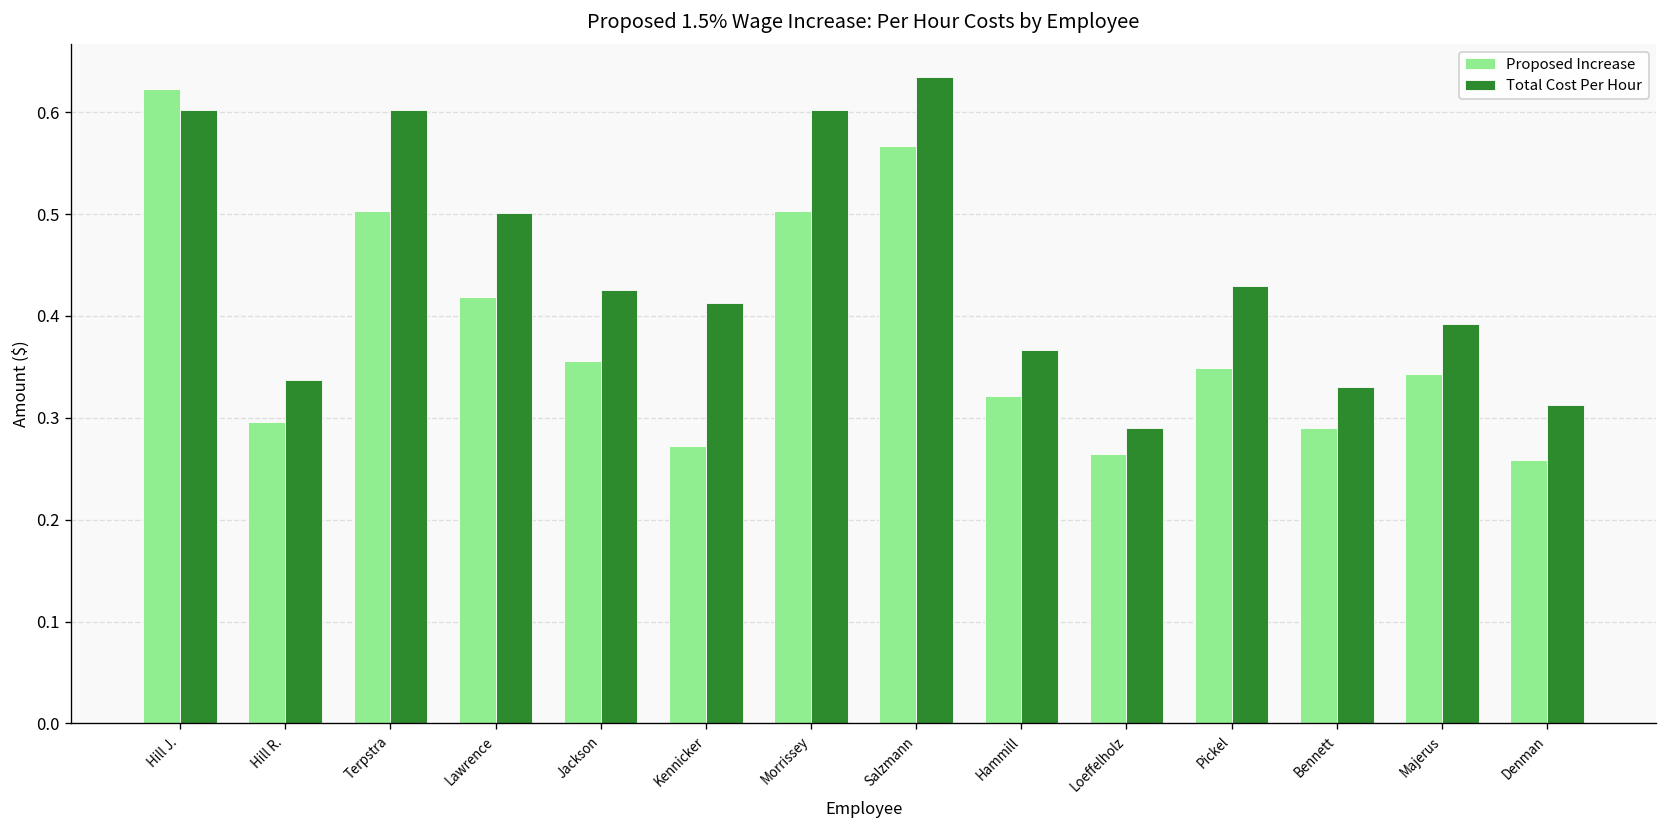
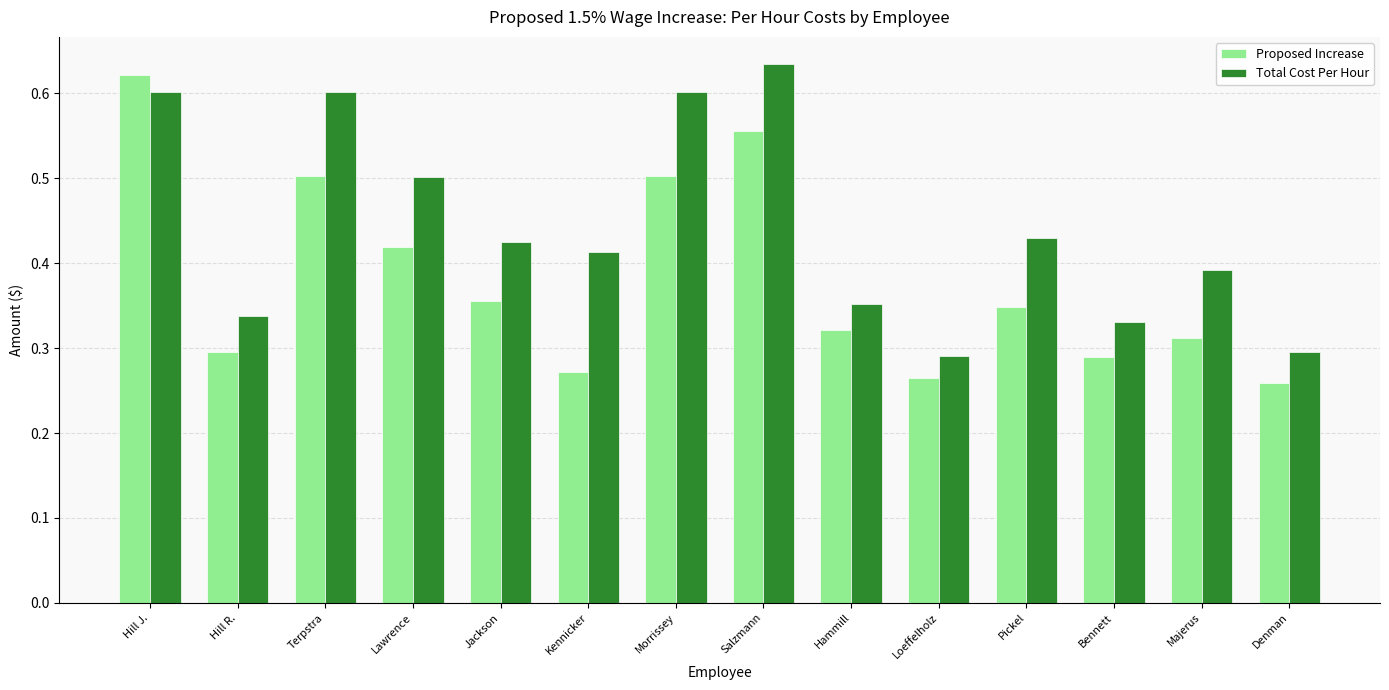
Proposed Increase, Salzmann: 0.57 -> 0.56
Total Cost Per Hour, Hammill: 0.37 -> 0.35
Proposed Increase, Majerus: 0.34 -> 0.31
Total Cost Per Hour, Denman: 0.31 -> 0.30
